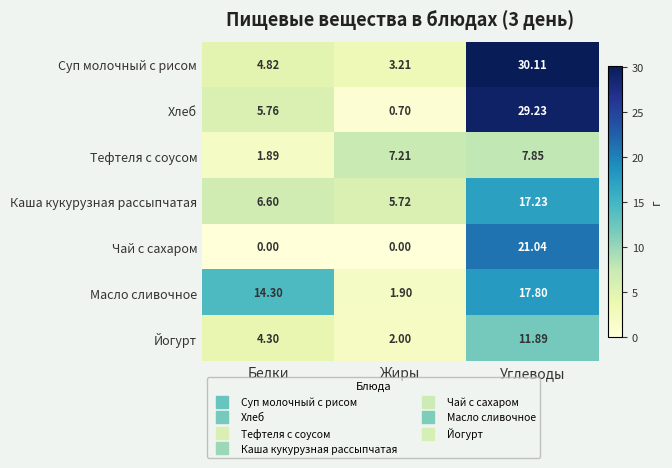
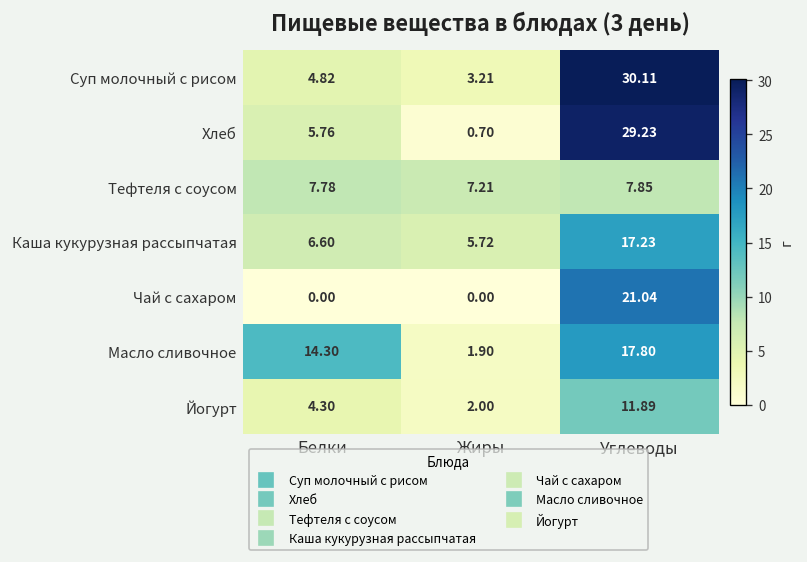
Тефтеля с соусом, Белки: 1.89 -> 7.78
